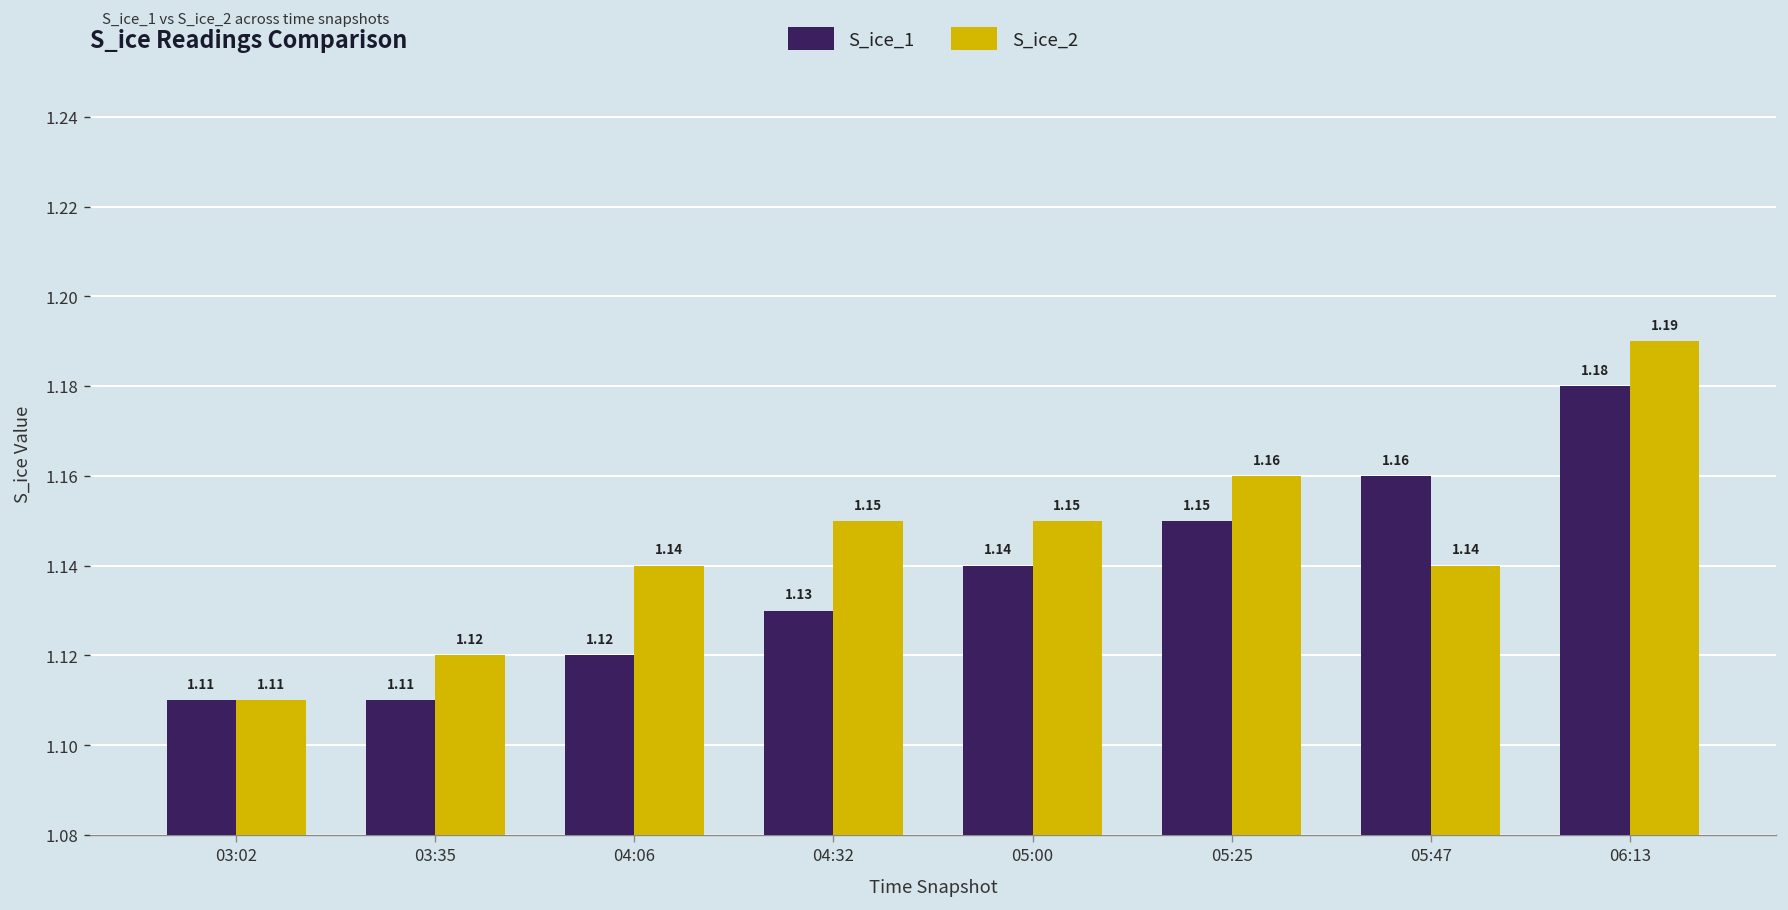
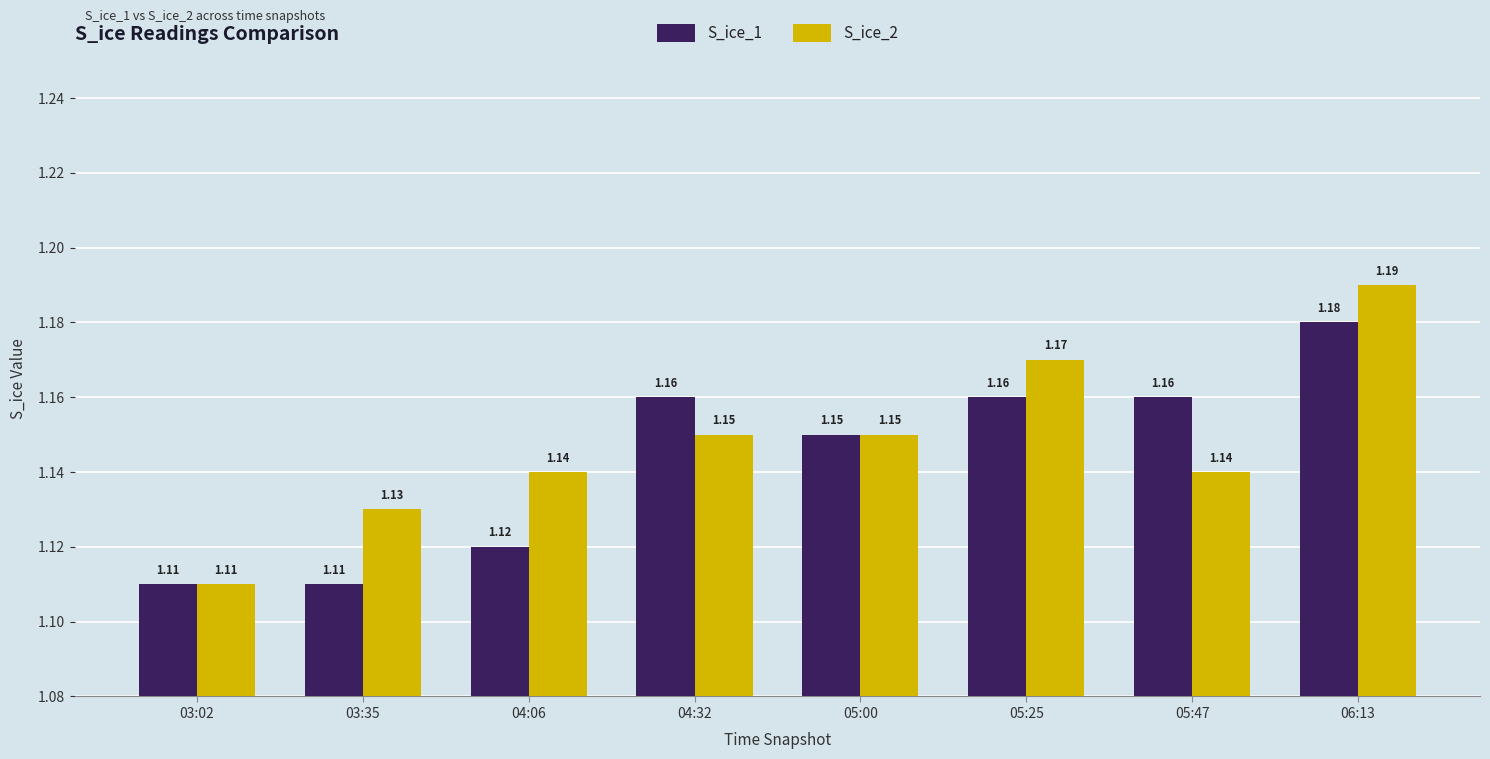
S_ice_2, 03:35: 1.12 -> 1.13
S_ice_1, 04:32: 1.13 -> 1.16
S_ice_1, 05:00: 1.14 -> 1.15
S_ice_1, 05:25: 1.15 -> 1.16
S_ice_2, 05:25: 1.16 -> 1.17
